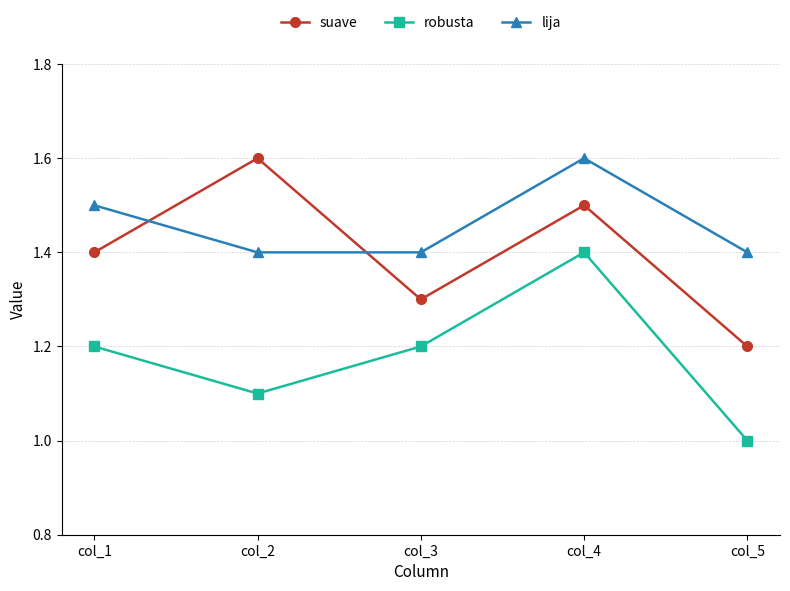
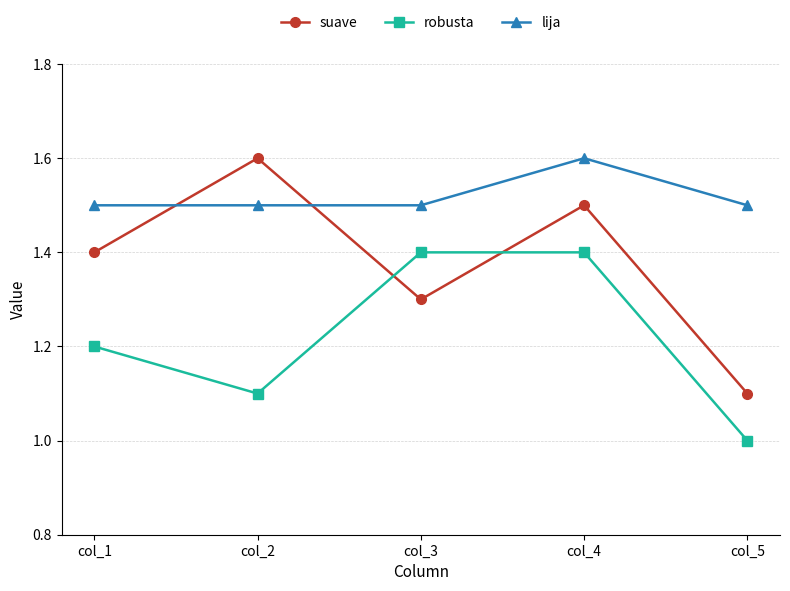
lija, col_2: 1.4 -> 1.5
robusta, col_3: 1.2 -> 1.4
lija, col_3: 1.4 -> 1.5
suave, col_5: 1.2 -> 1.1
lija, col_5: 1.4 -> 1.5
